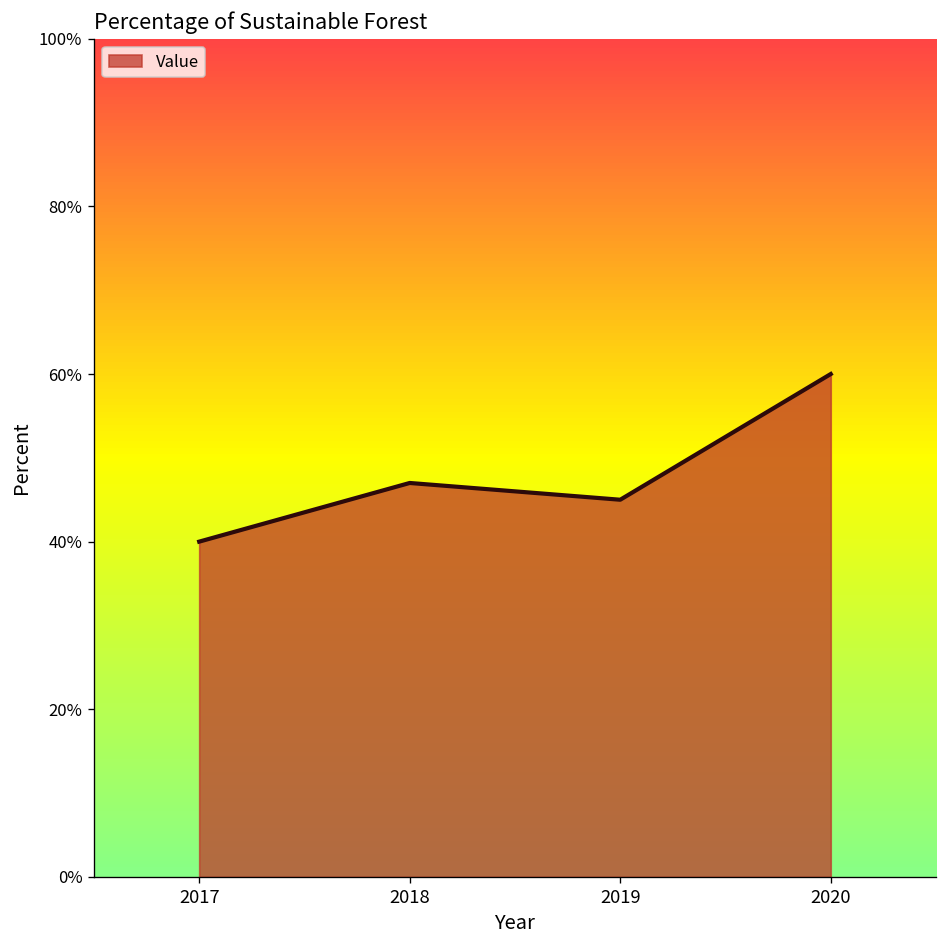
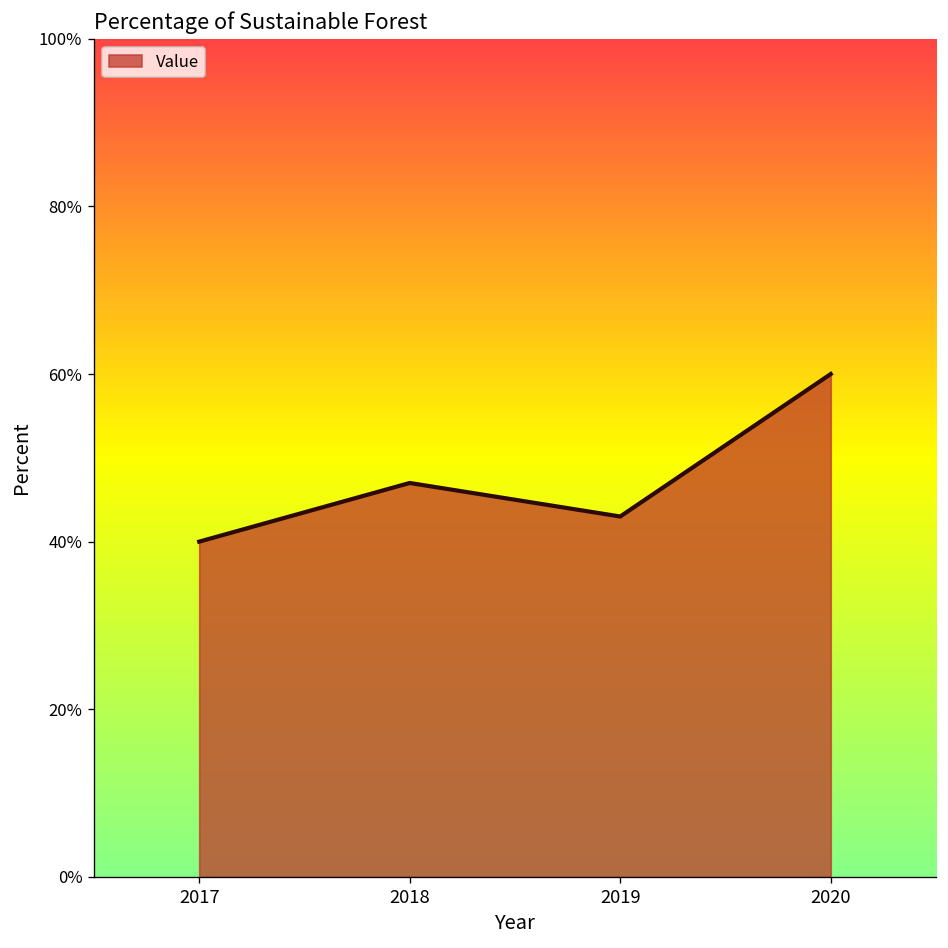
2019: 45% -> 43%
